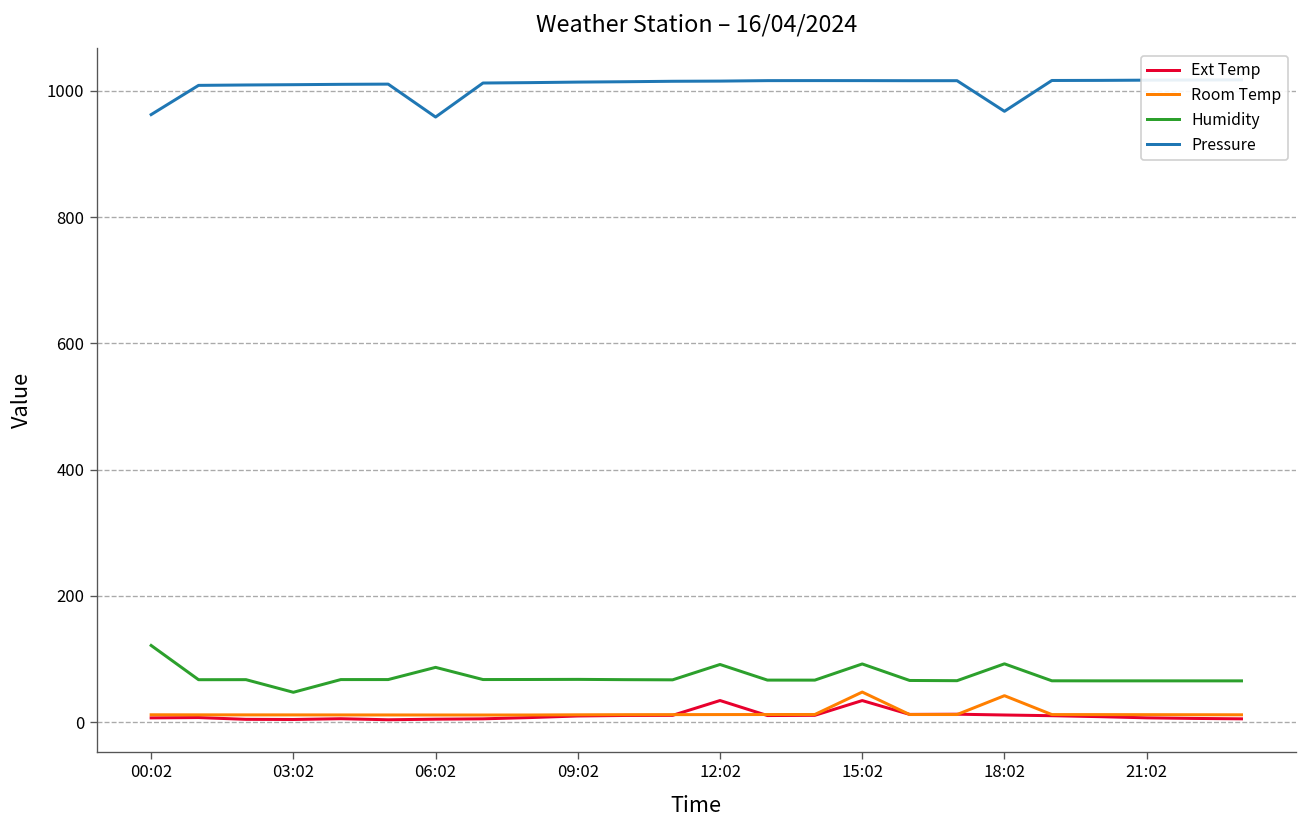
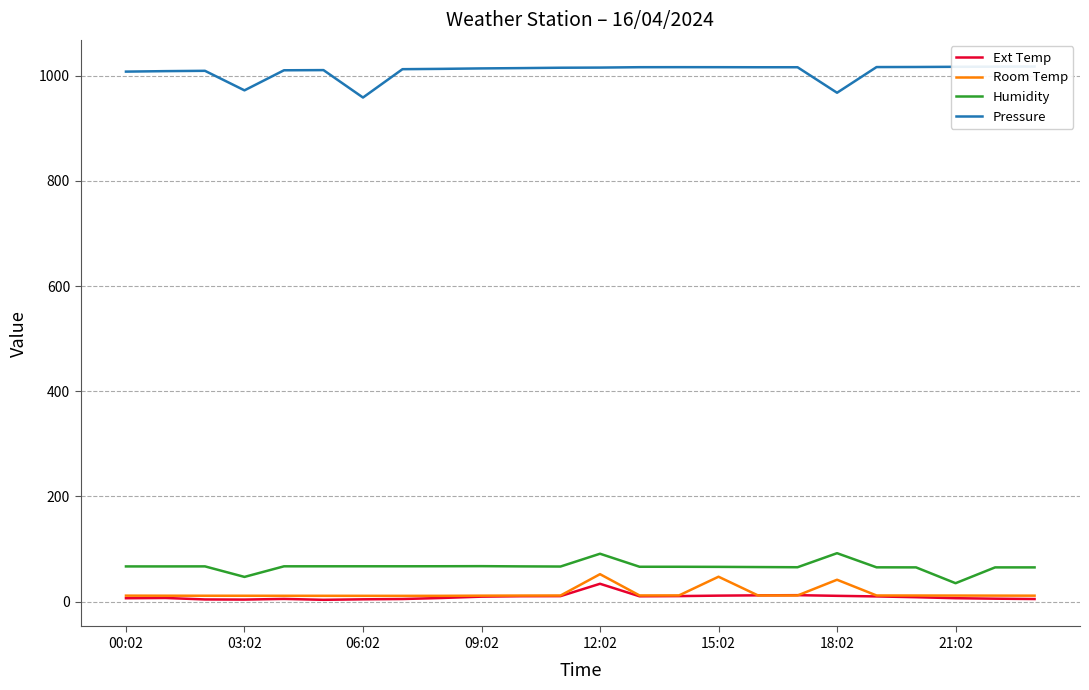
Humidity, 00:02: 120 -> 70
Pressure, 00:02: 960 -> 1010
Pressure, 03:02: 1010 -> 970
Humidity, 06:02: 90 -> 70
Room Temp, 12:02: 10 -> 50
Ext Temp, 15:02: 30 -> 10
Humidity, 15:02: 90 -> 70
Humidity, 21:02: 70 -> 40
